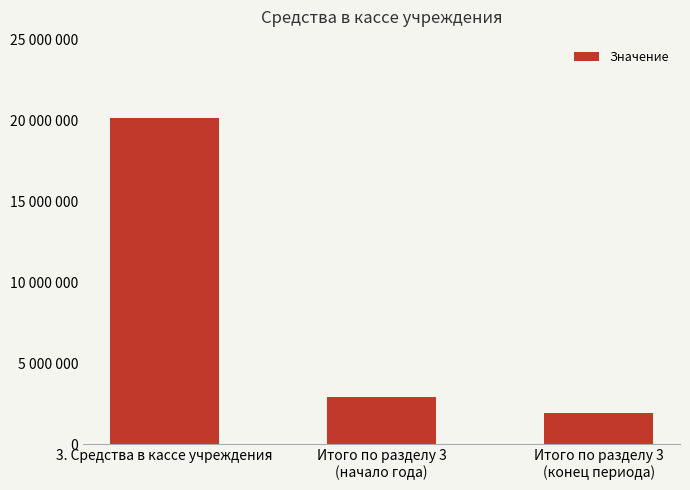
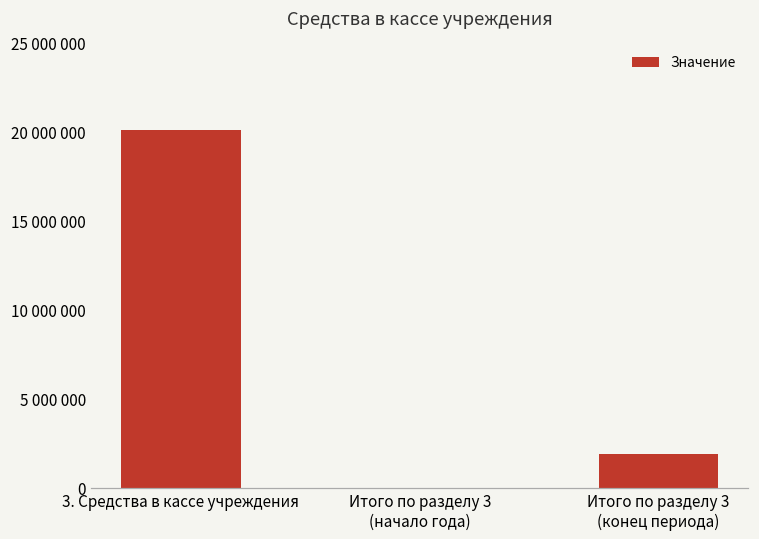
Итого по разделу 3 (начало года): 2900000 -> 0
